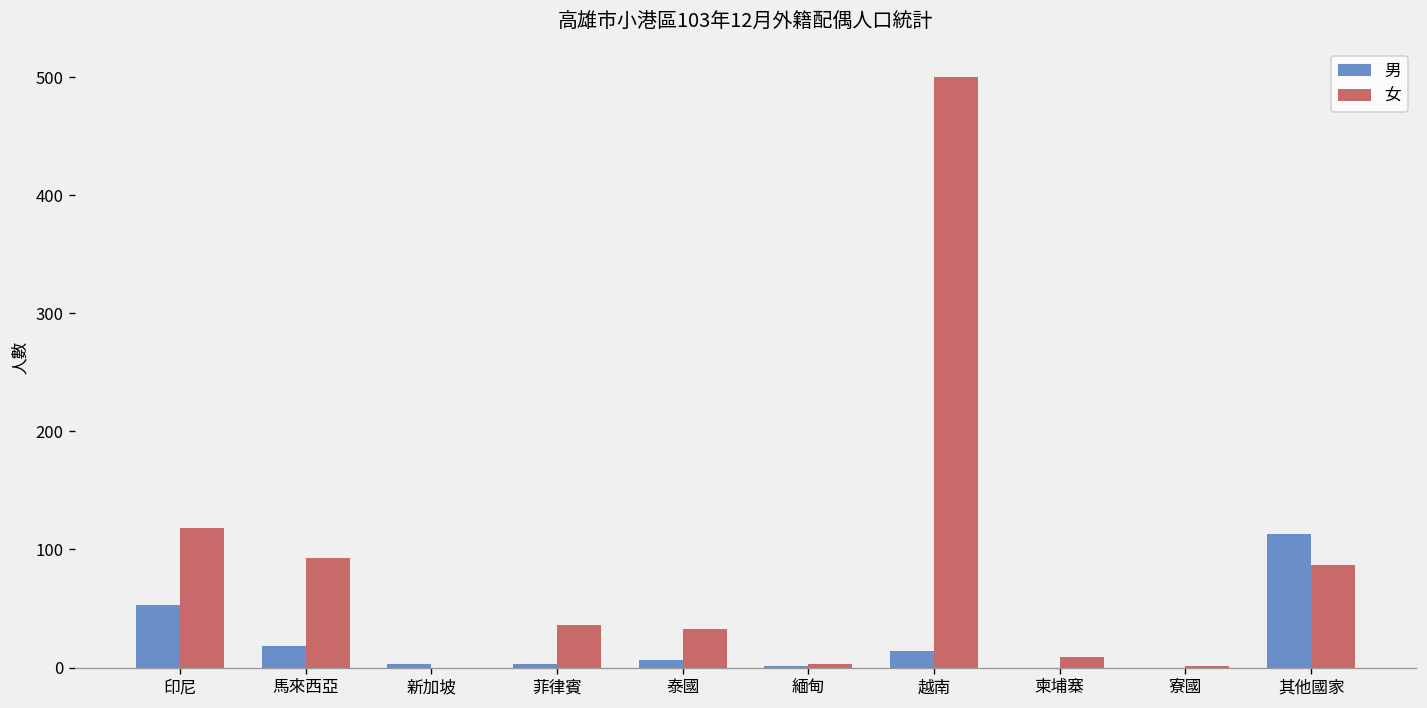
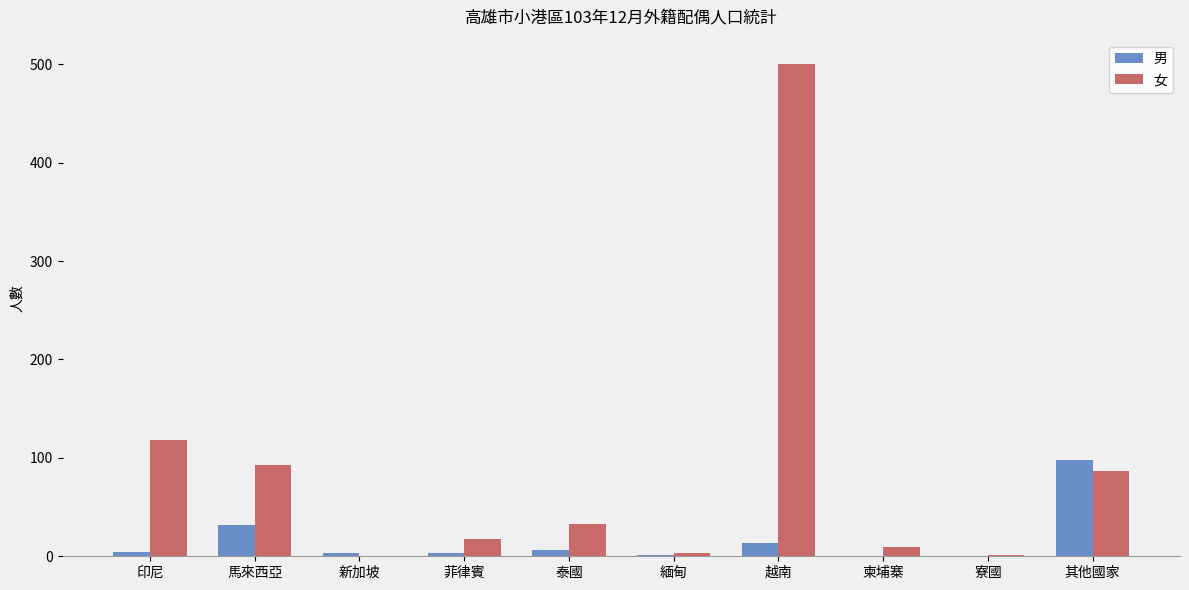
男, 印尼: 50 -> 0
男, 馬來西亞: 20 -> 30
女, 菲律賓: 40 -> 20
男, 其他國家: 110 -> 100
